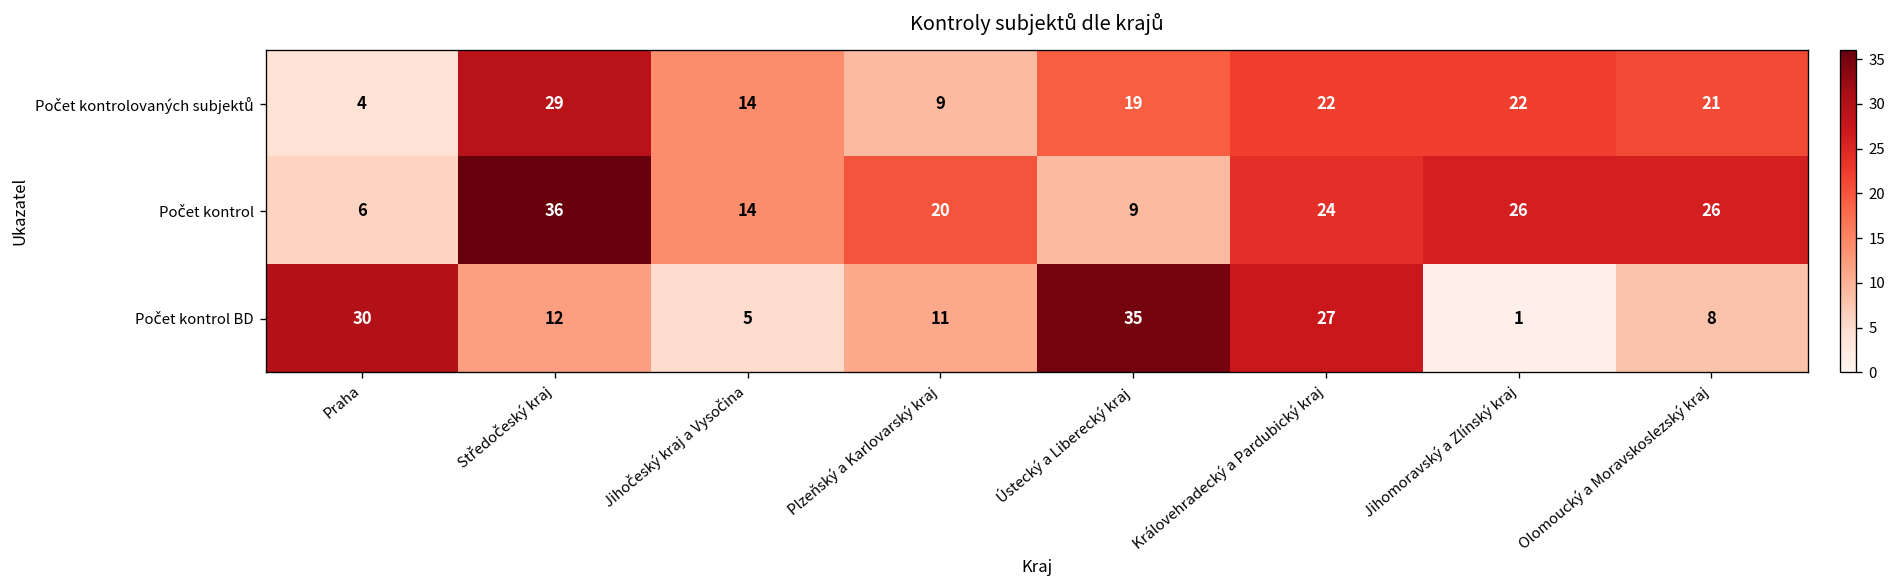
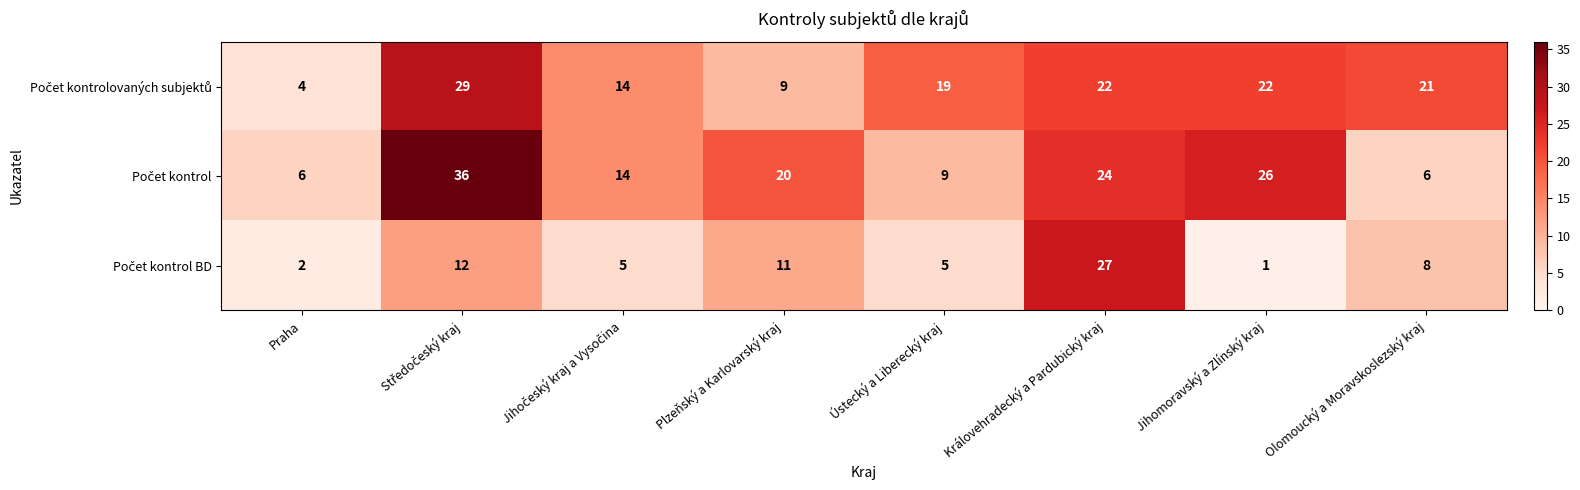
Počet kontrol, Olomoucký a Moravskoslezský kraj: 26 -> 6
Počet kontrol BD, Praha: 30 -> 2
Počet kontrol BD, Ústecký a Liberecký kraj: 35 -> 5
